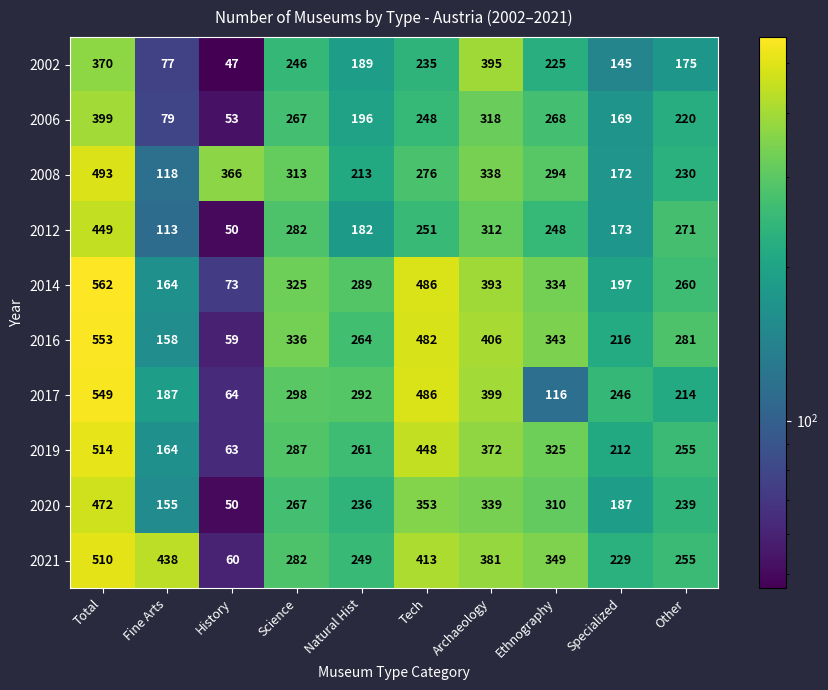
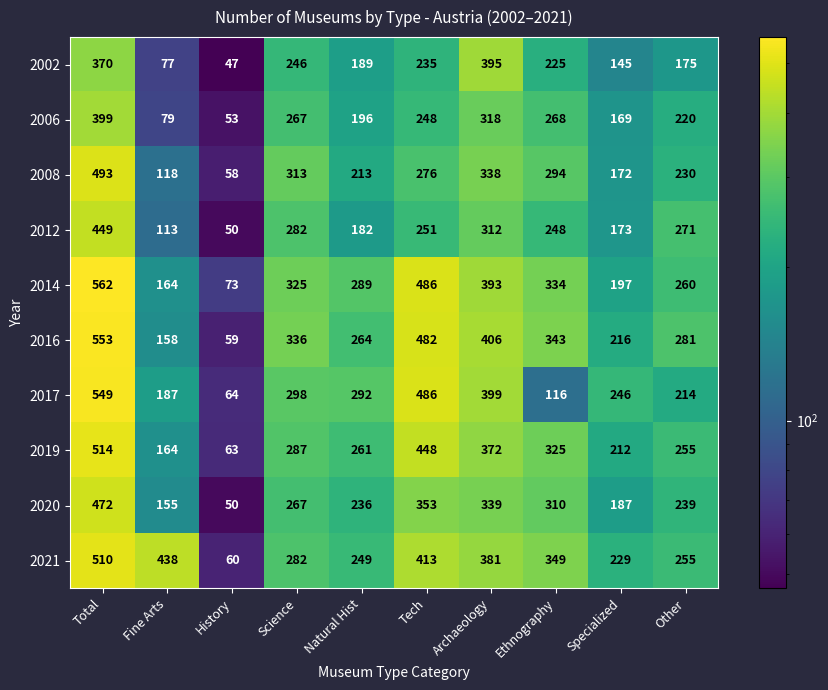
2008, History: 366 -> 58
